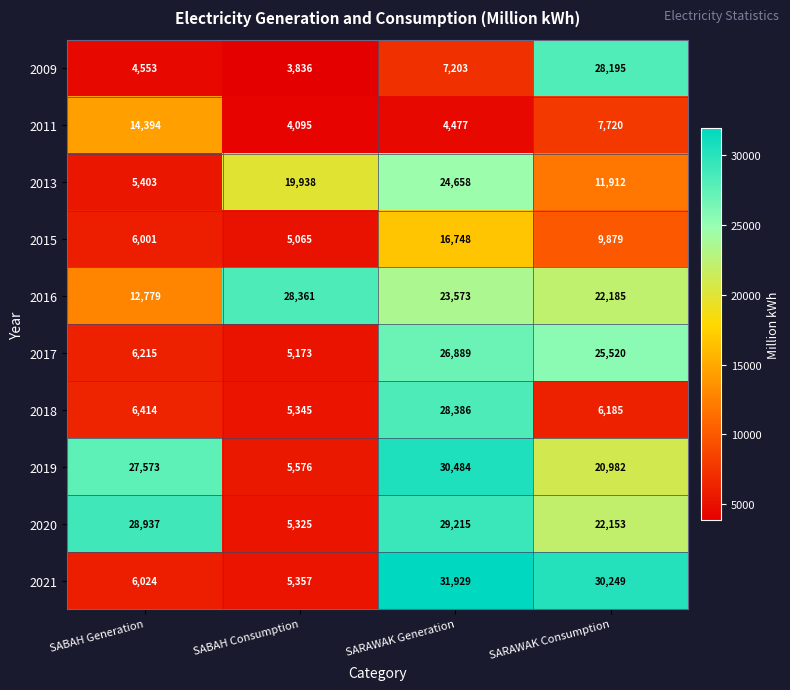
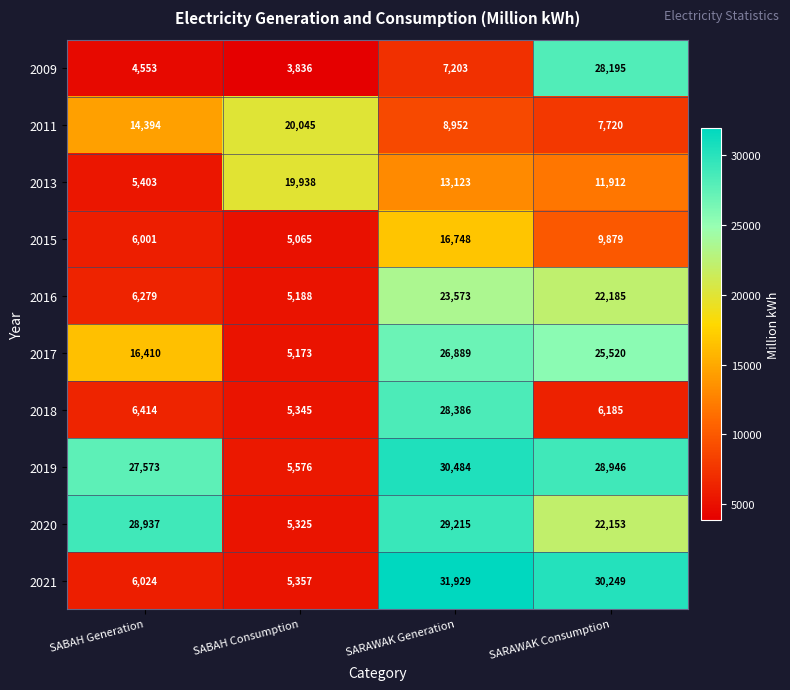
2011, SABAH Consumption: 4,095 -> 20,045
2011, SARAWAK Generation: 4,477 -> 8,952
2013, SARAWAK Generation: 24,658 -> 13,123
2016, SABAH Generation: 12,779 -> 6,279
2016, SABAH Consumption: 28,361 -> 5,188
2017, SABAH Generation: 6,215 -> 16,410
2019, SARAWAK Consumption: 20,982 -> 28,946
